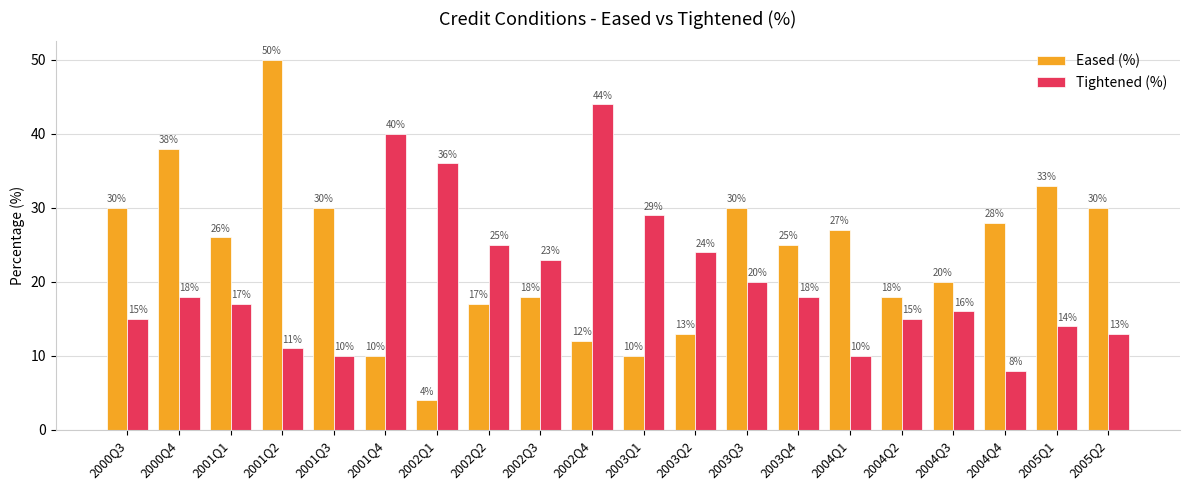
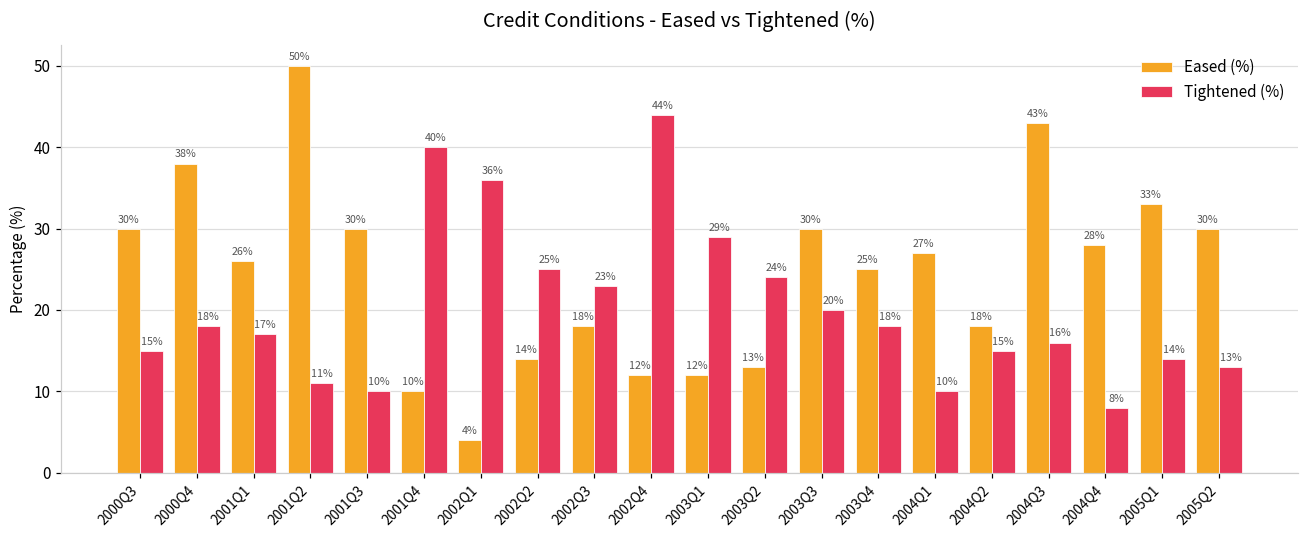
Eased (%), 2002Q2: 17% -> 14%
Eased (%), 2003Q1: 10% -> 12%
Eased (%), 2004Q3: 20% -> 43%
